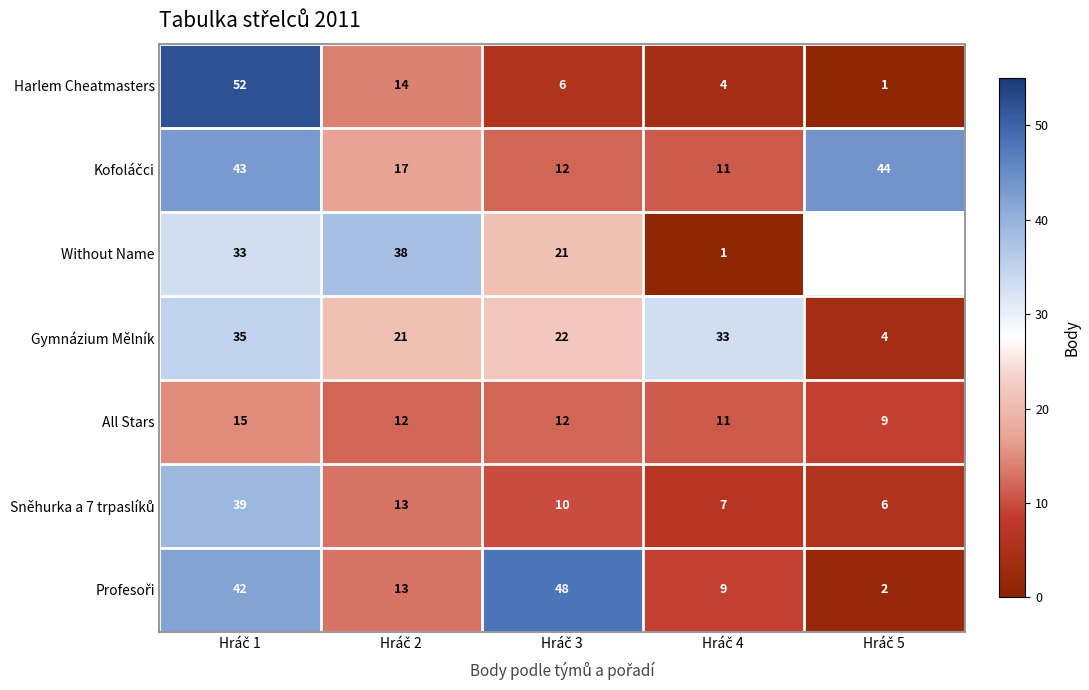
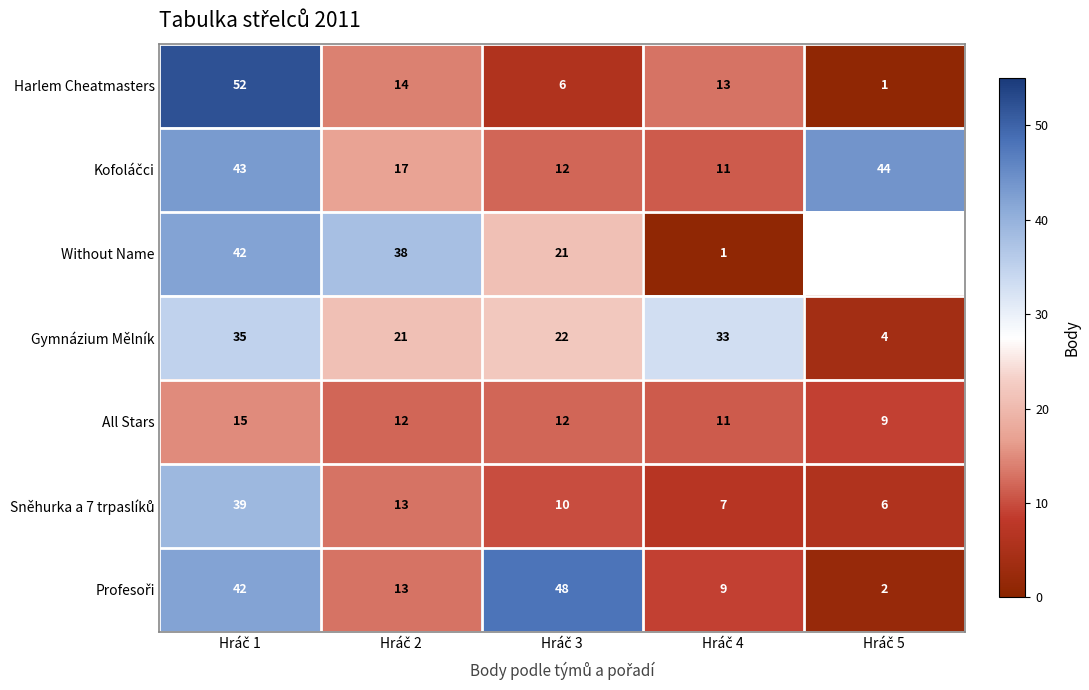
Harlem Cheatmasters, Hráč 4: 4 -> 13
Without Name, Hráč 1: 33 -> 42
